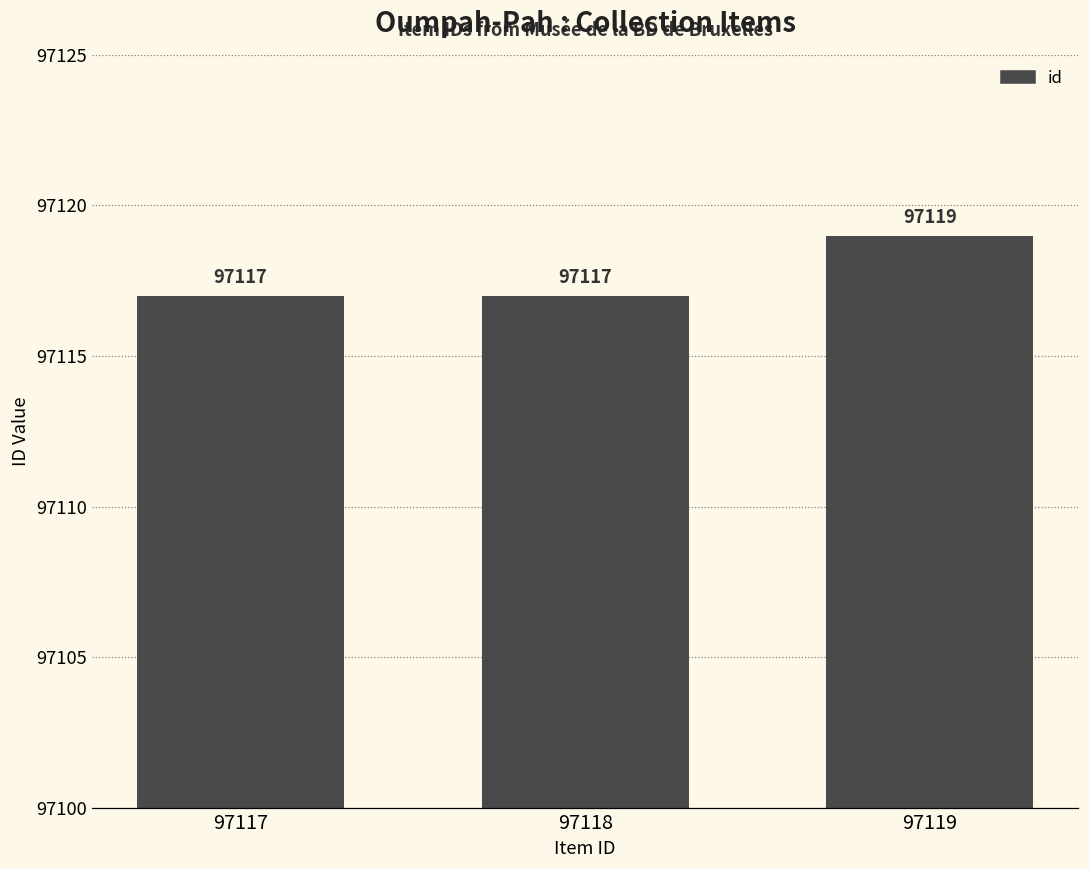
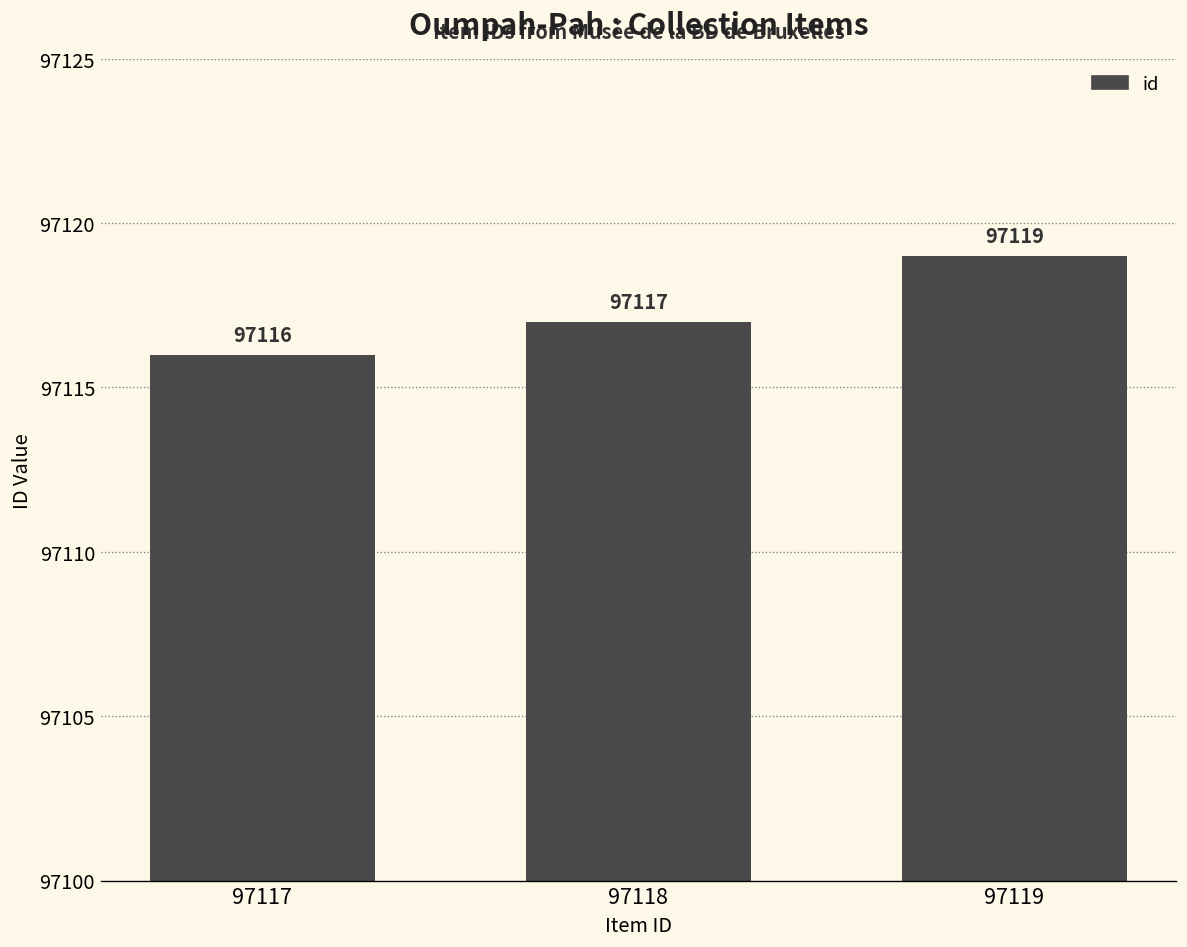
97117: 97117 -> 97116
